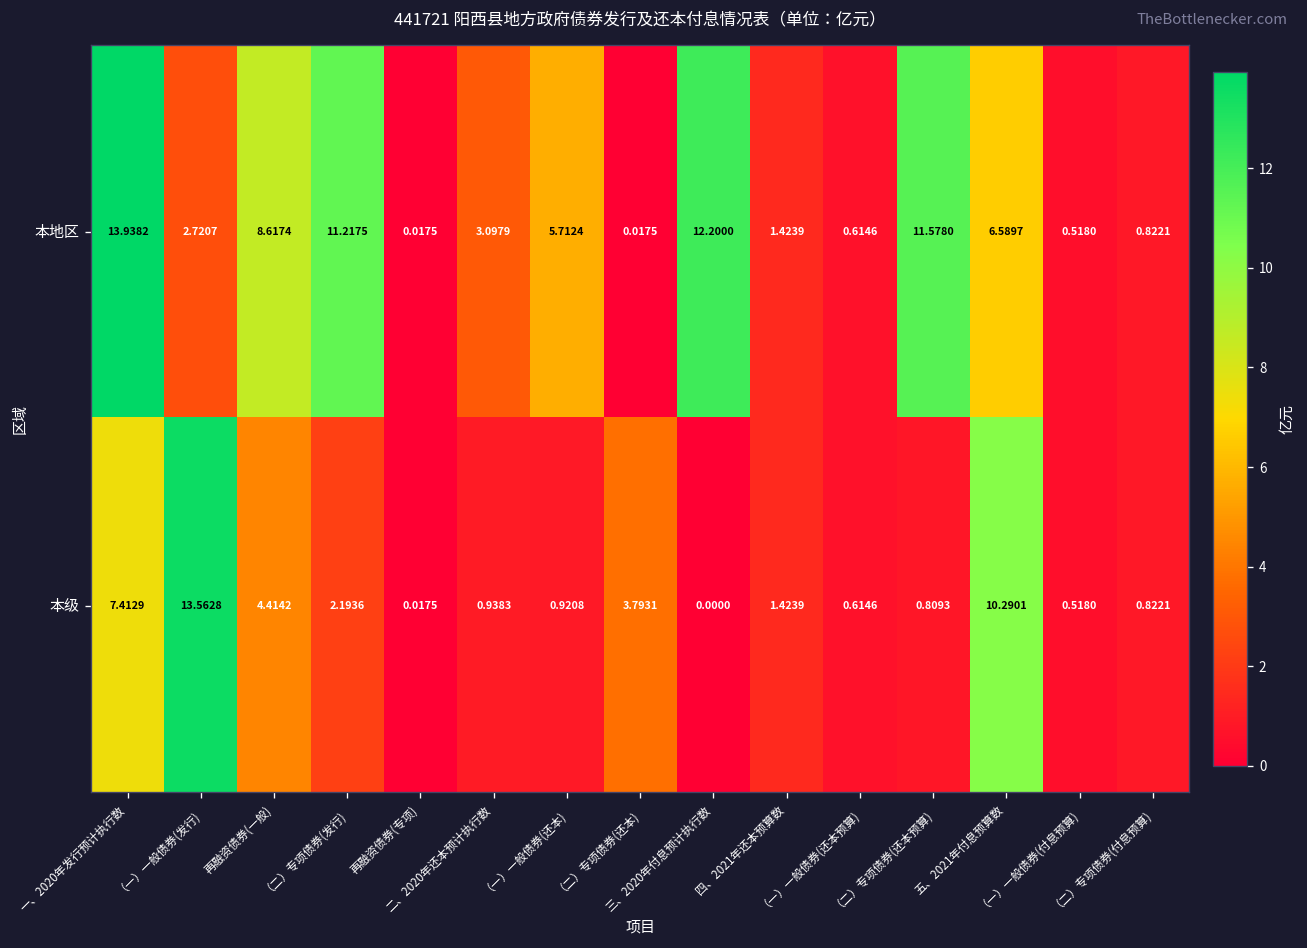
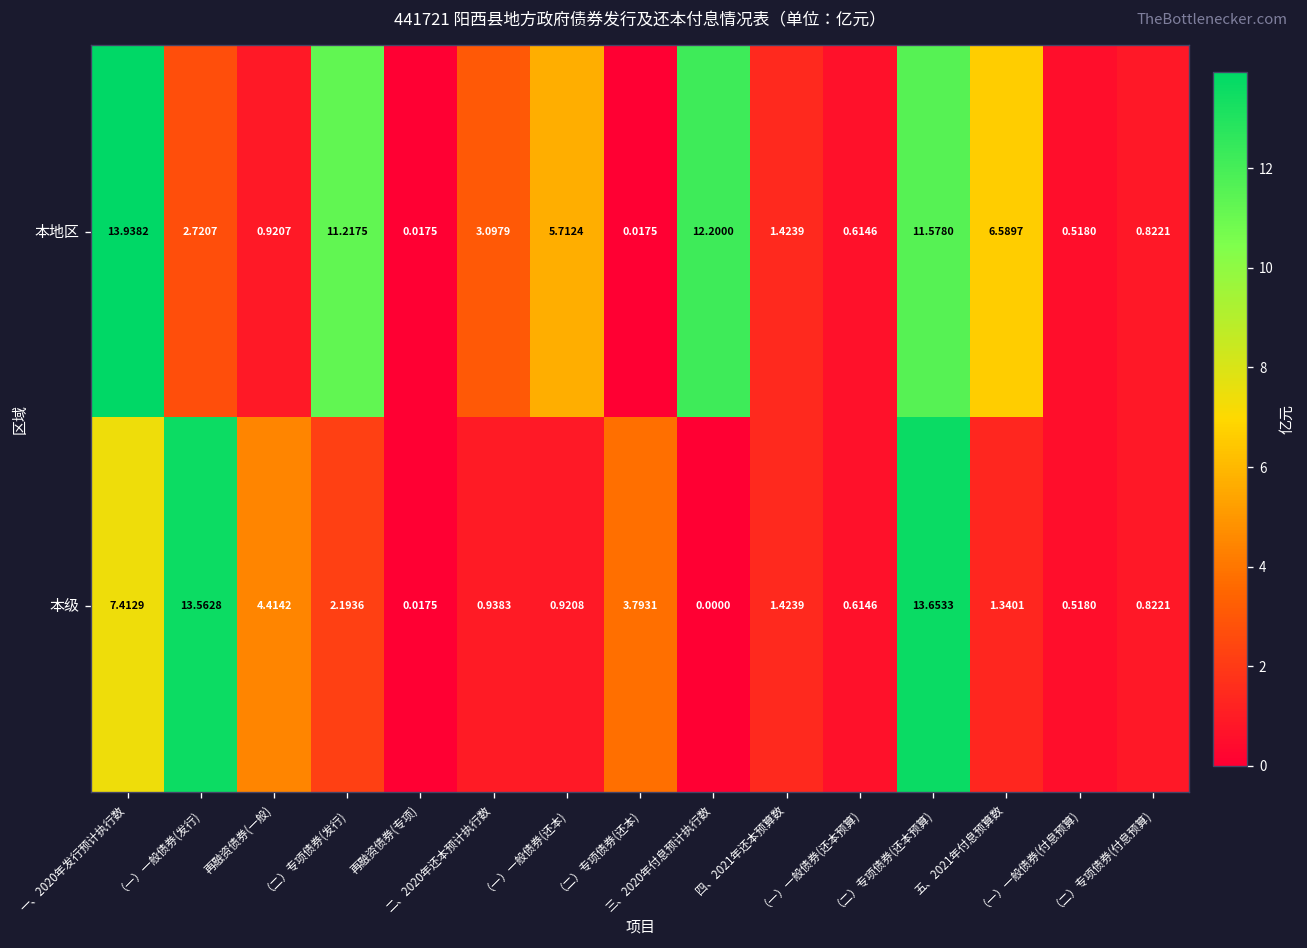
本地区, 再融资债券(一般): 8.6174 -> 0.9207
本级, （二）专项债券(还本预算): 0.8093 -> 13.6533
本级, 五、2021年付息预算数: 10.2901 -> 1.3401
